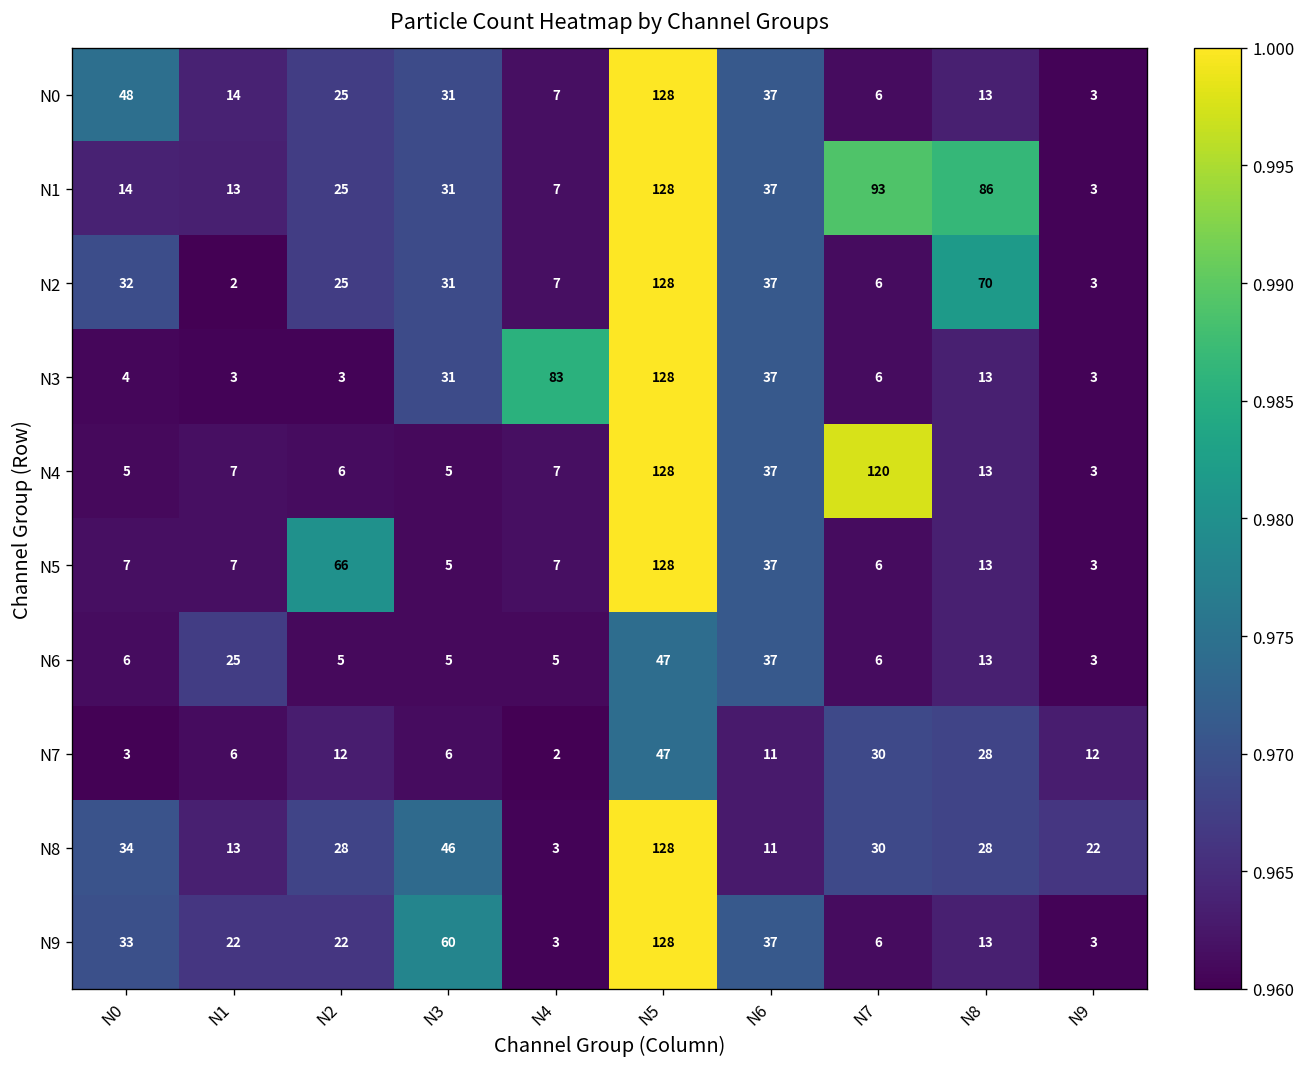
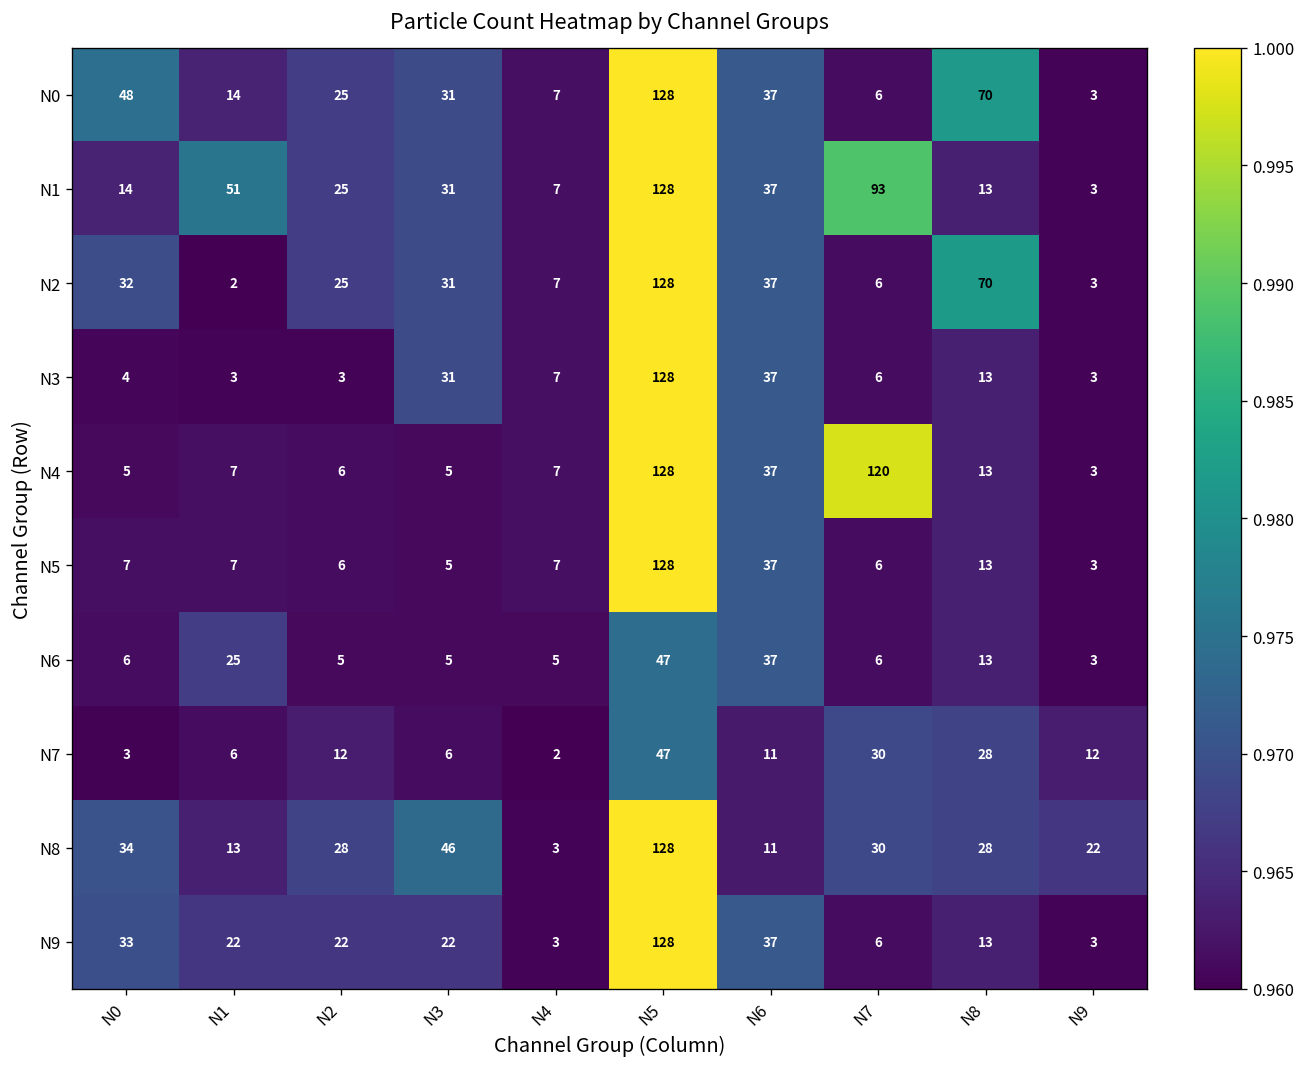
N0, N8: 13 -> 70
N1, N1: 13 -> 51
N1, N8: 86 -> 13
N3, N4: 83 -> 7
N5, N2: 66 -> 6
N9, N3: 60 -> 22
